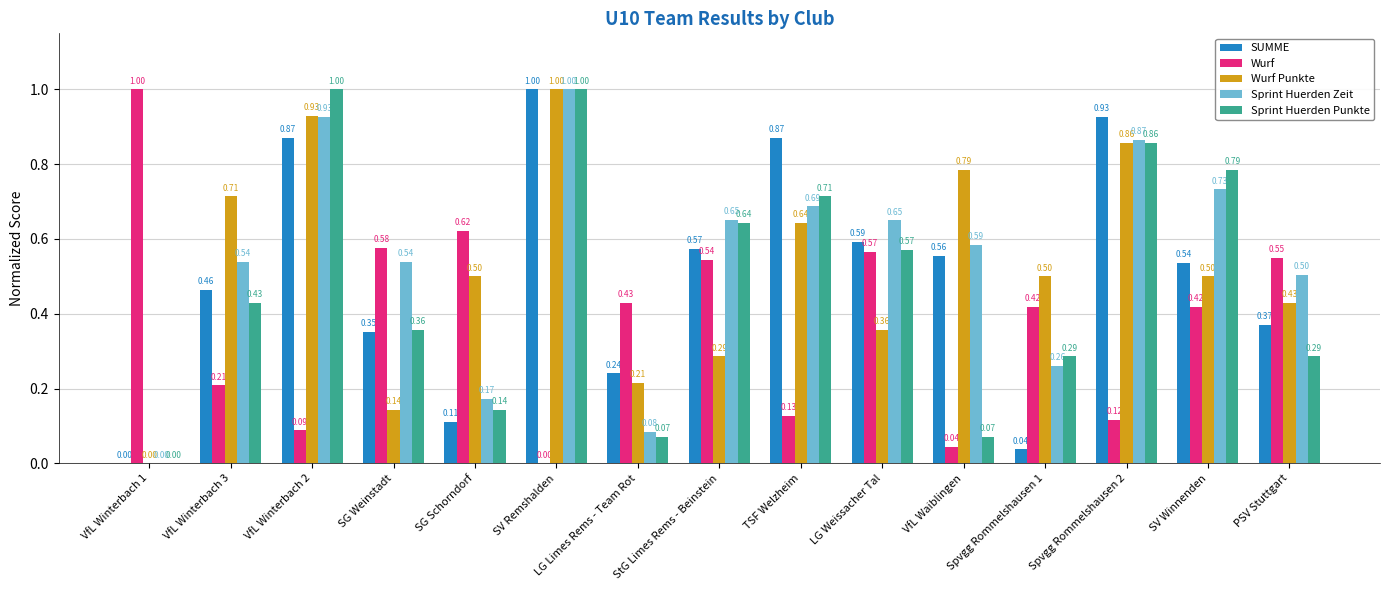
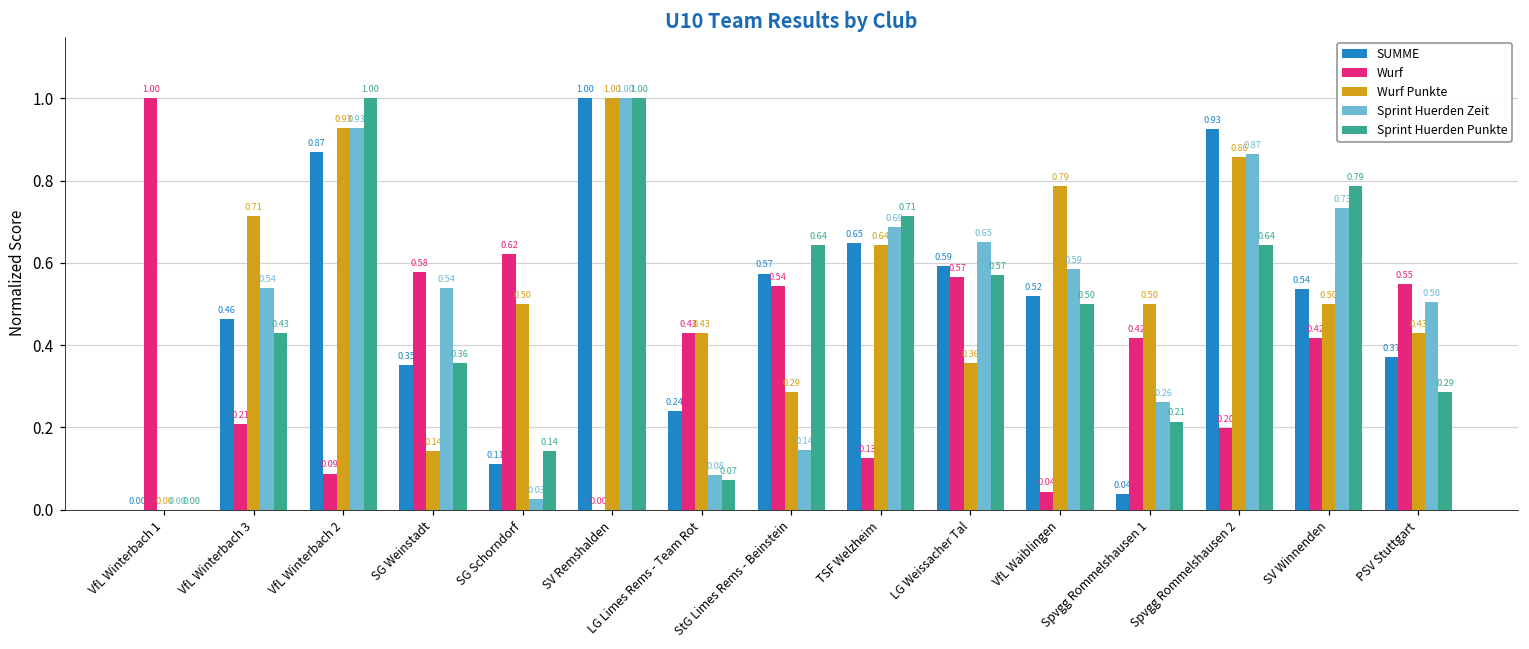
Sprint Huerden Zeit, SG Schorndorf: 0.17 -> 0.03
Wurf Punkte, LG Limes Rems - Team Rot: 0.21 -> 0.43
Sprint Huerden Zeit, StG Limes Rems - Beinstein: 0.65 -> 0.14
SUMME, TSF Welzheim: 0.87 -> 0.65
SUMME, VfL Waiblingen: 0.56 -> 0.52
Sprint Huerden Punkte, VfL Waiblingen: 0.07 -> 0.50
Sprint Huerden Punkte, Spvgg Rommelshausen 1: 0.29 -> 0.21
Wurf, Spvgg Rommelshausen 2: 0.12 -> 0.20
Sprint Huerden Punkte, Spvgg Rommelshausen 2: 0.86 -> 0.64
